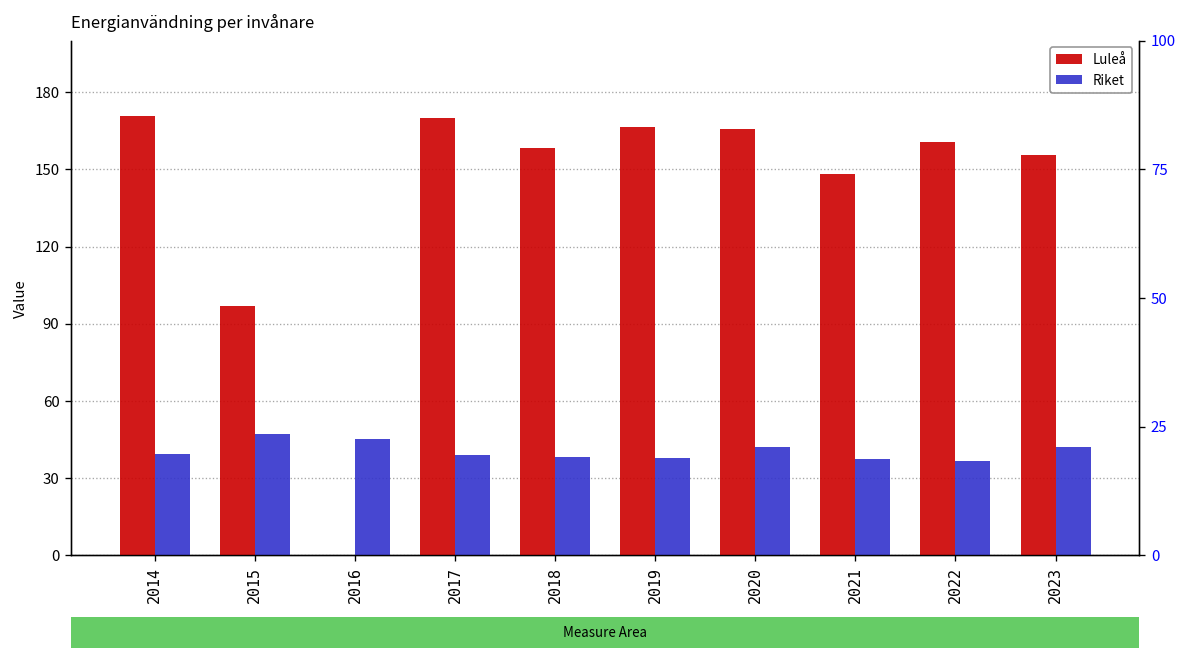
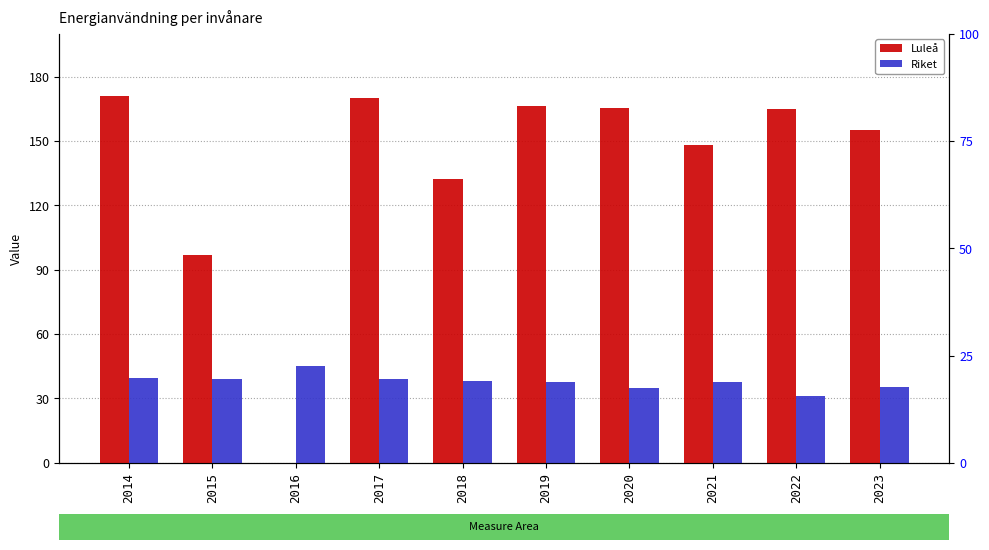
Riket, 2015: 47 -> 39
Luleå, 2018: 158 -> 132
Riket, 2020: 42 -> 35
Luleå, 2022: 161 -> 165
Riket, 2022: 37 -> 31
Riket, 2023: 42 -> 36
